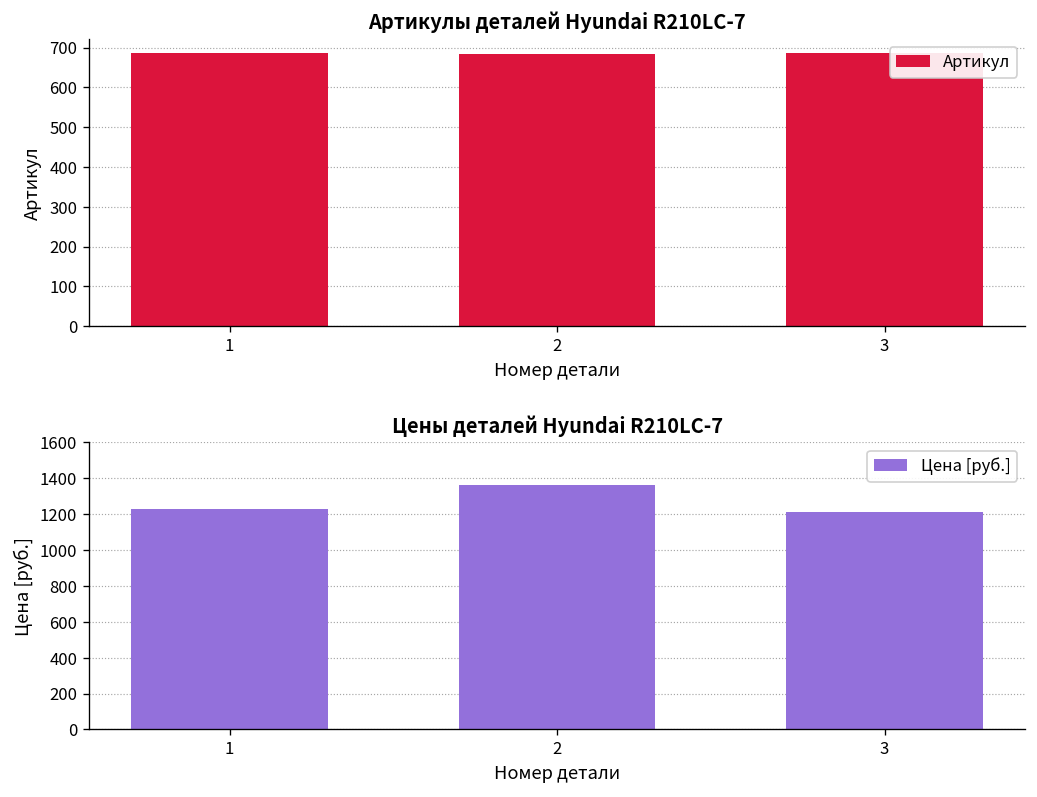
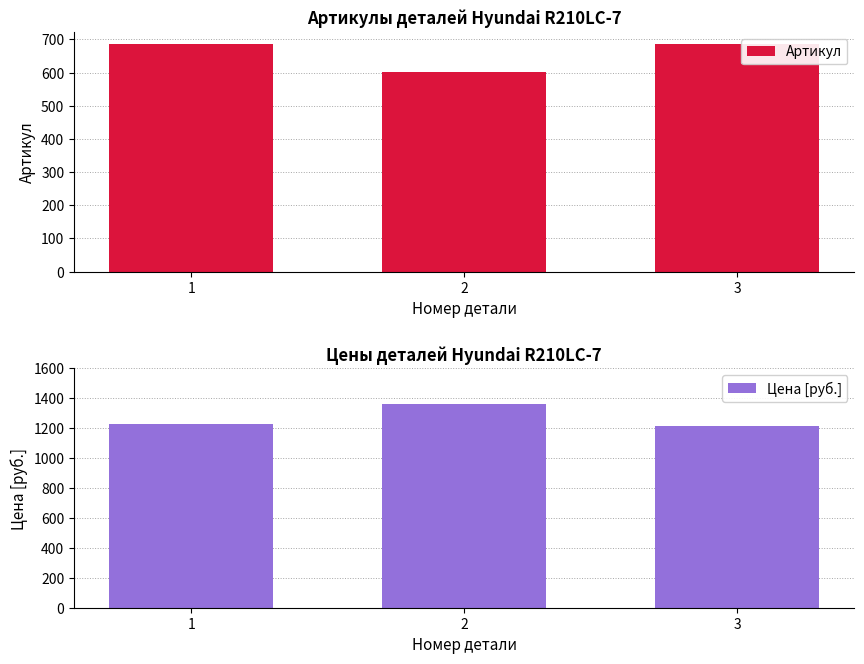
Артикулы деталей Hyundai R210LC-7, 2: 690 -> 600
